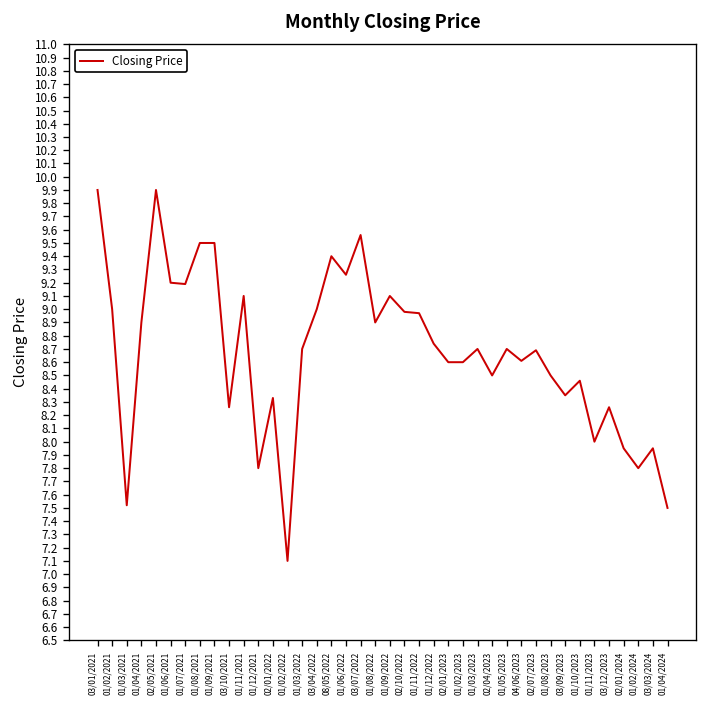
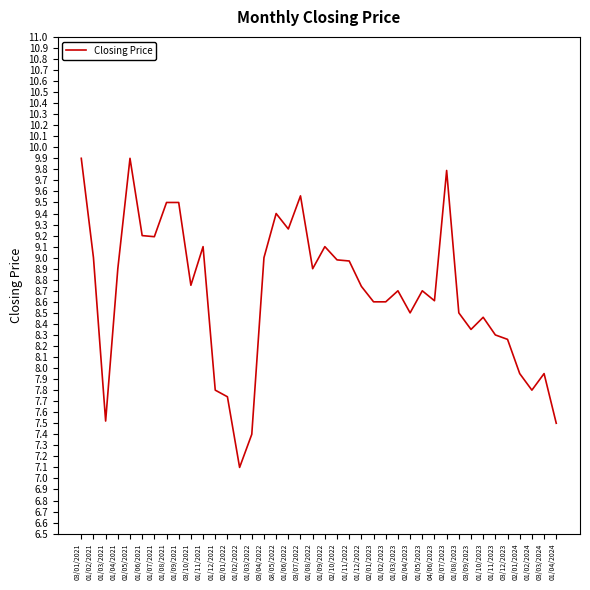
03/10/2021: 8.26 -> 8.75
02/01/2022: 8.33 -> 7.74
01/03/2022: 8.7 -> 7.4
02/07/2023: 8.69 -> 9.79
01/11/2023: 8.0 -> 8.3
